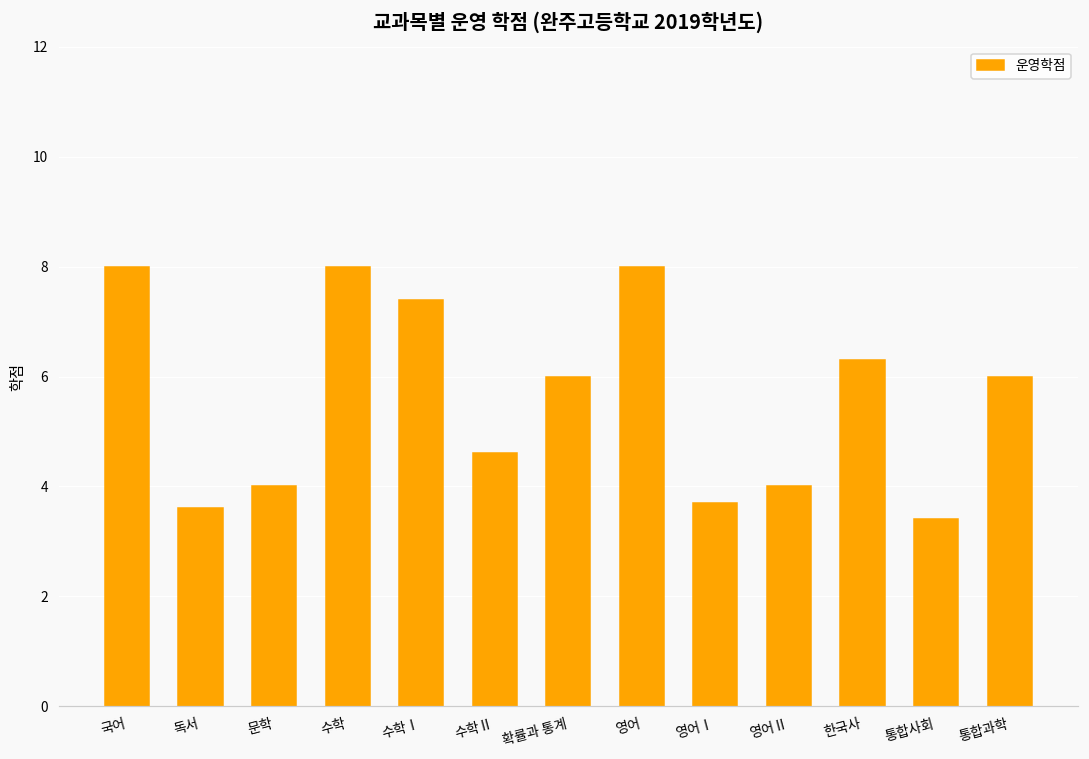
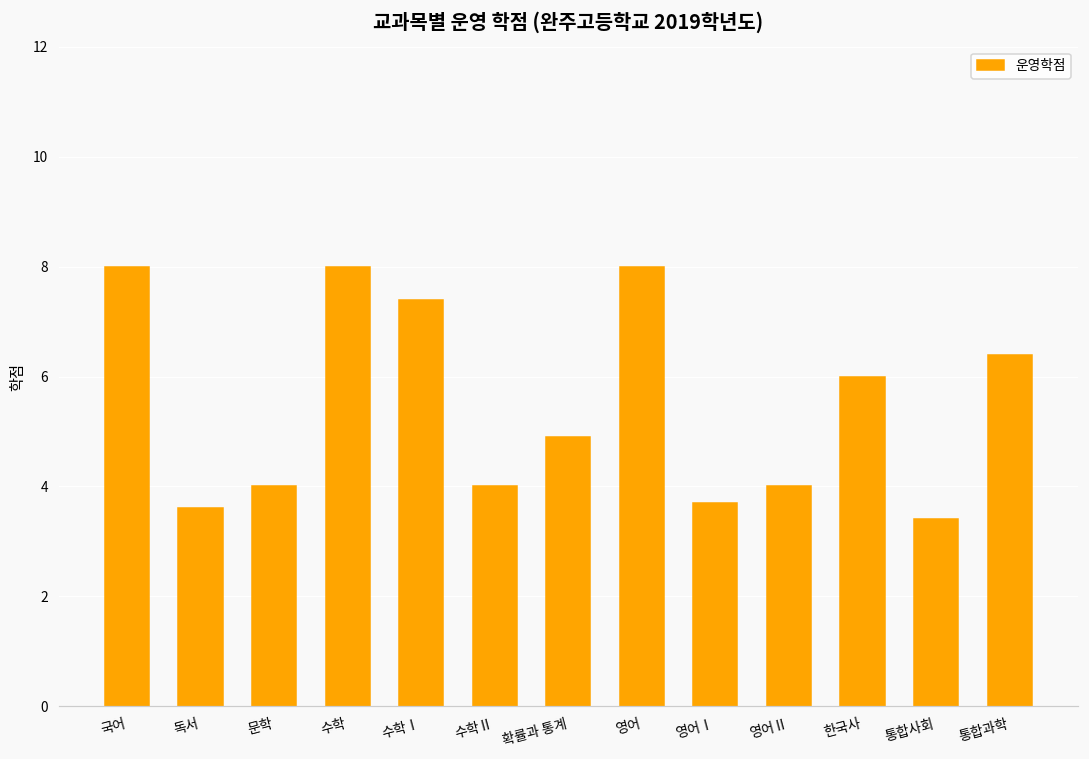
수학Ⅱ: 4.6 -> 4.0
확률과 통계: 6.0 -> 4.9
한국사: 6.3 -> 6.0
통합과학: 6.0 -> 6.4
